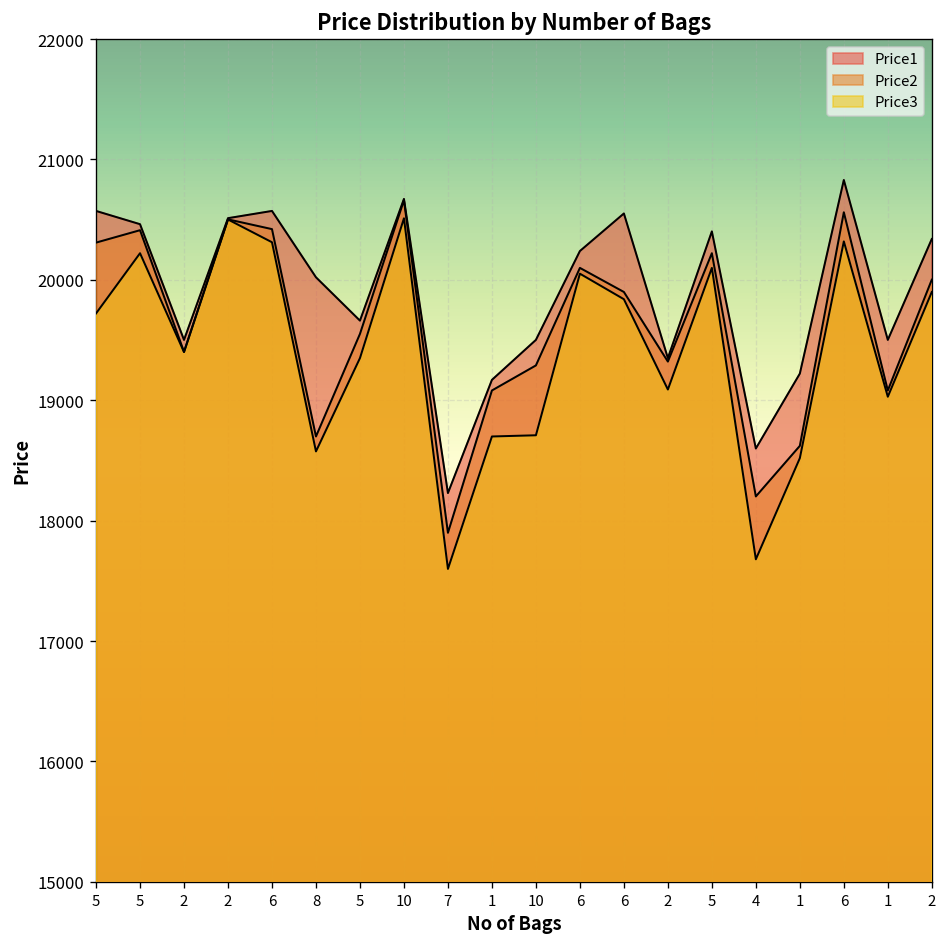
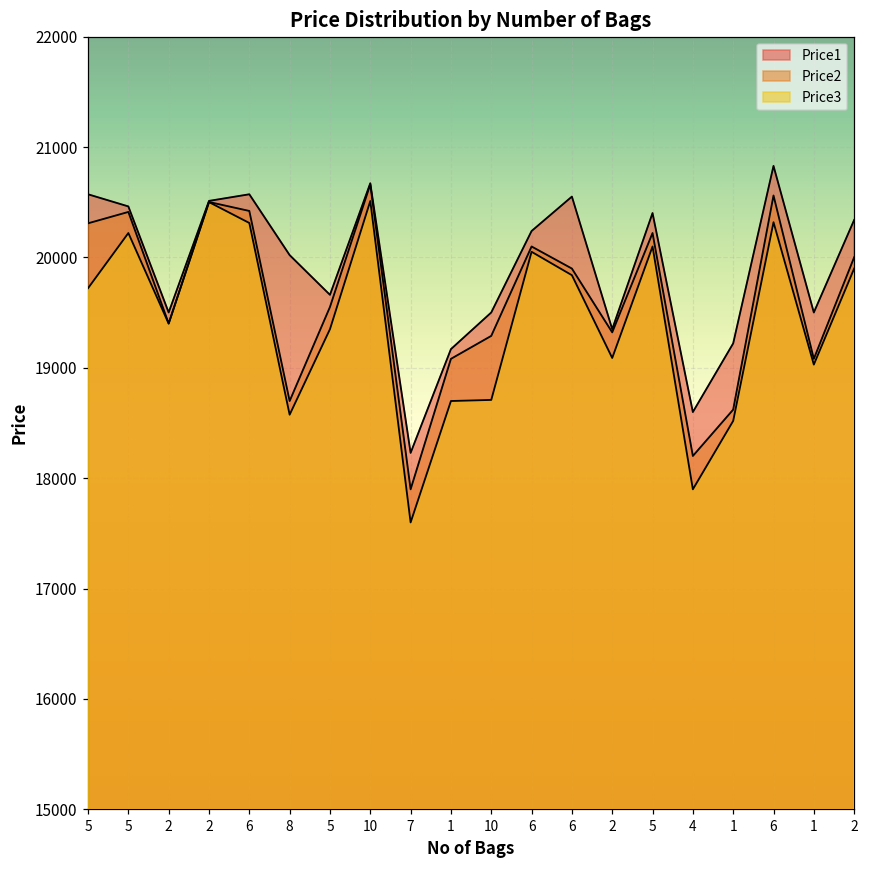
Price3, 4: 17680 -> 17900
